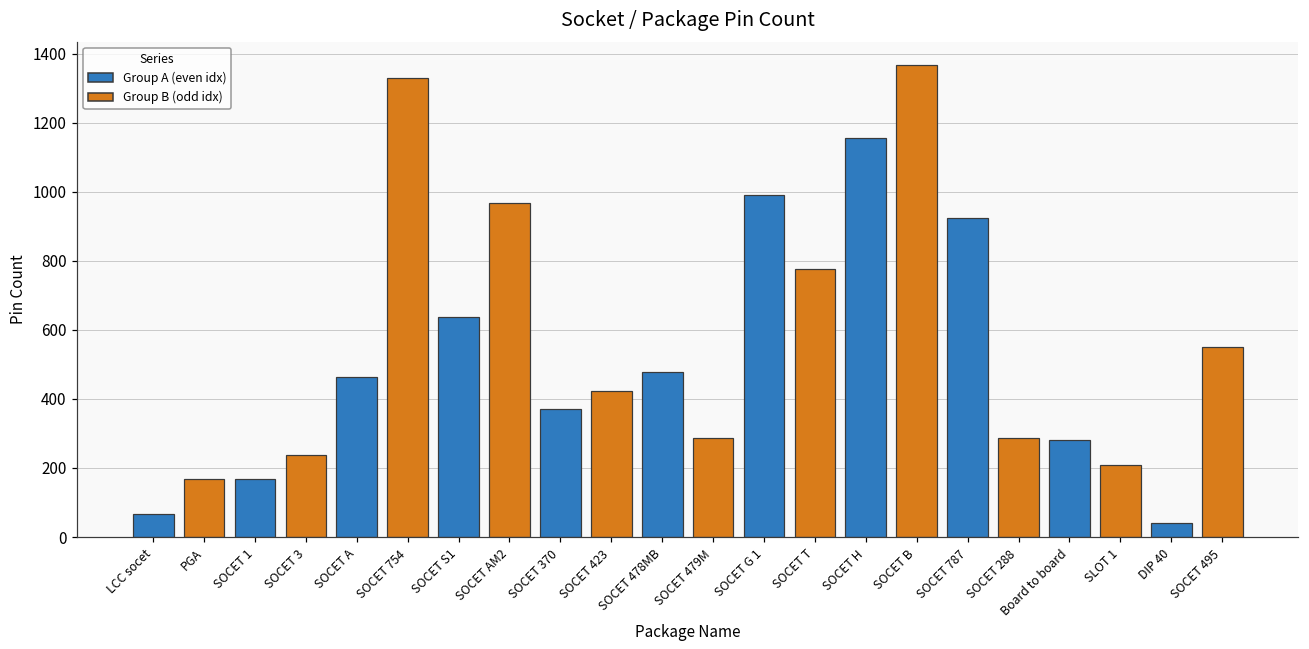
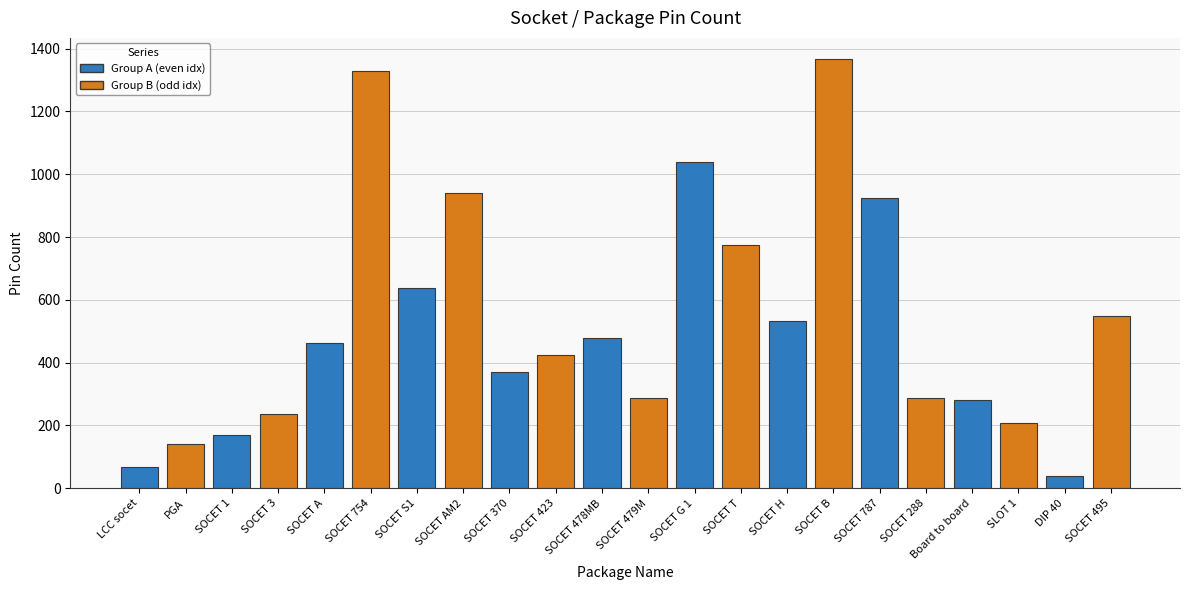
PGA: 170 -> 140
SOCET AM2: 970 -> 940
SOCET G 1: 990 -> 1040
SOCET H: 1160 -> 530
